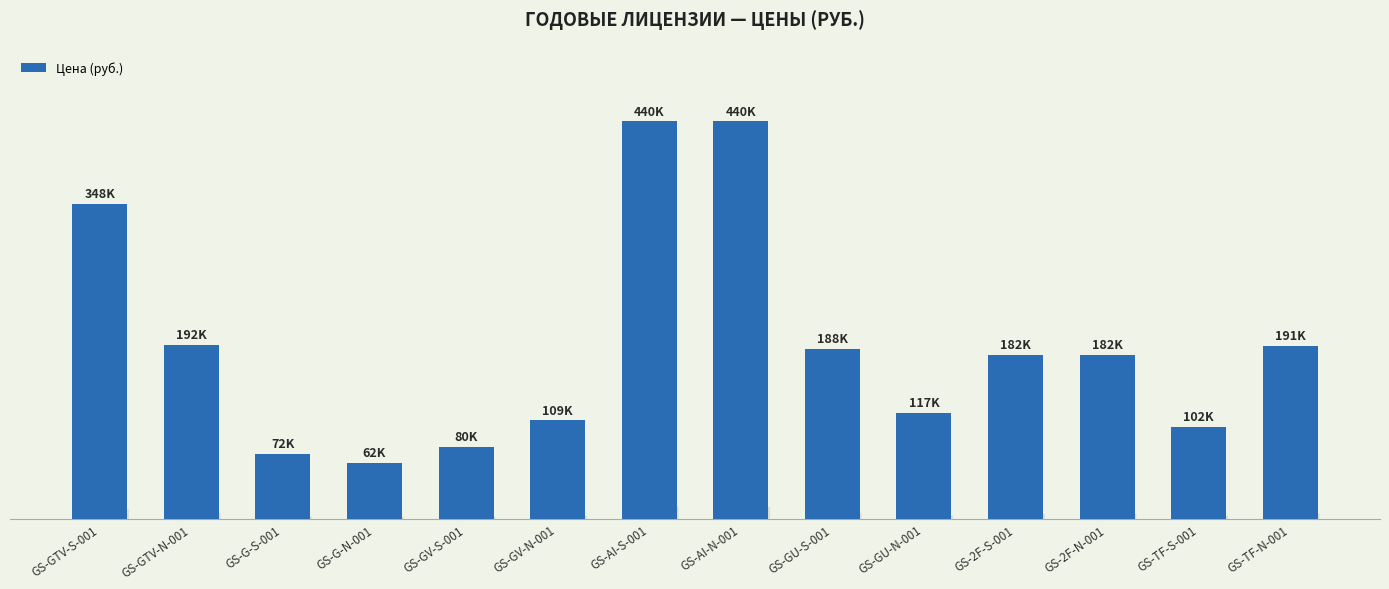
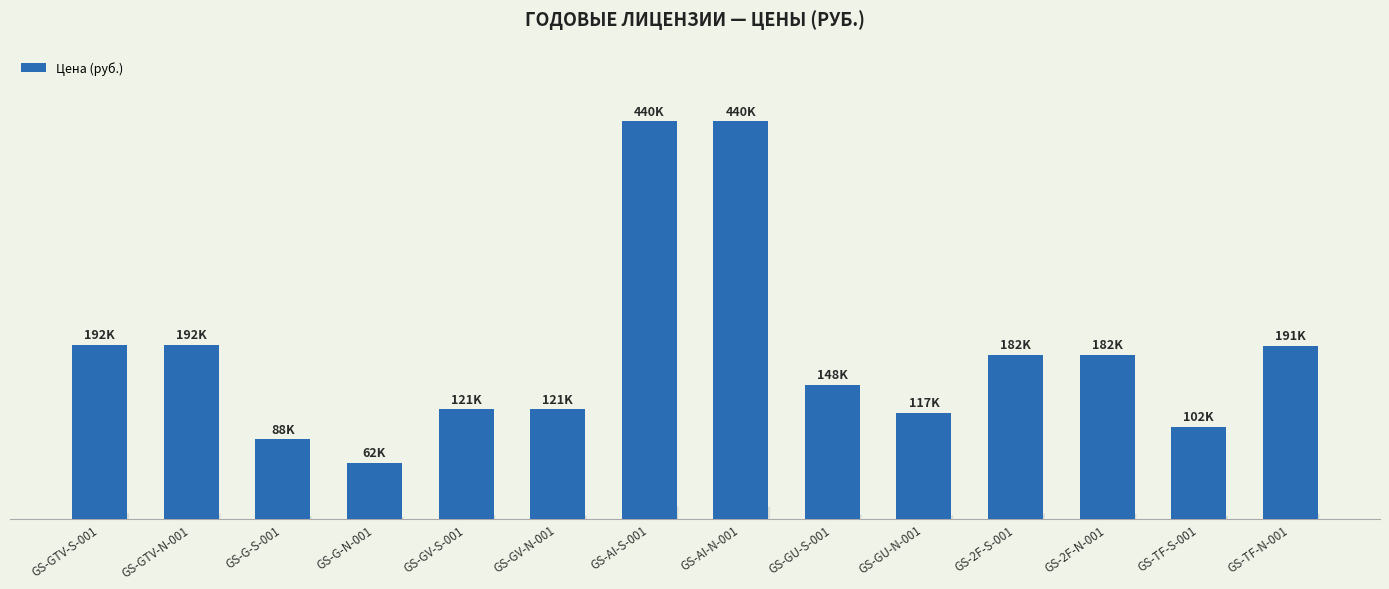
GS-GTV-S-001: 348K -> 192K
GS-G-S-001: 72K -> 88K
GS-GV-S-001: 80K -> 121K
GS-GV-N-001: 109K -> 121K
GS-GU-S-001: 188K -> 148K
